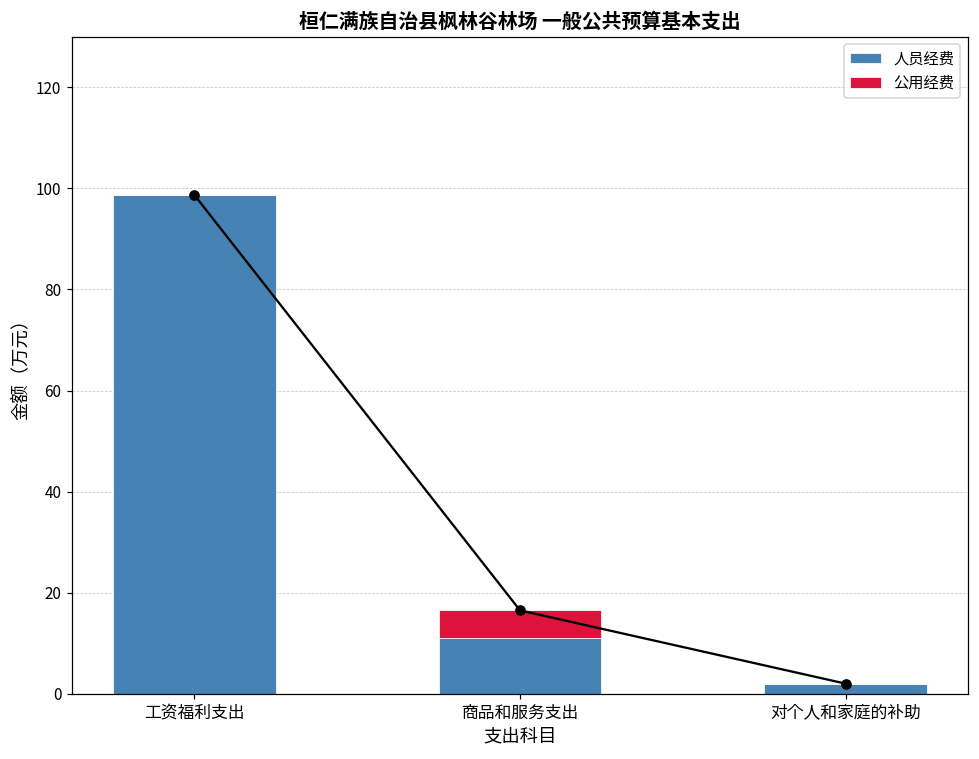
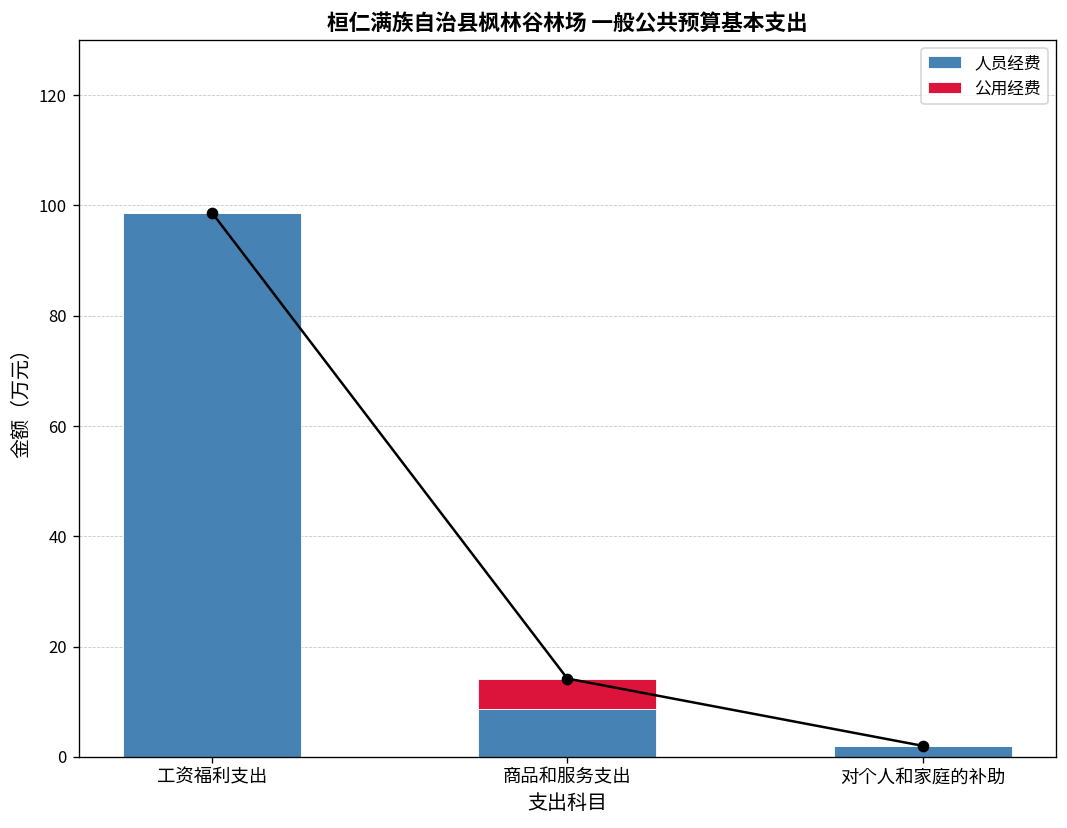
人员经费, 商品和服务支出: 11 -> 9
